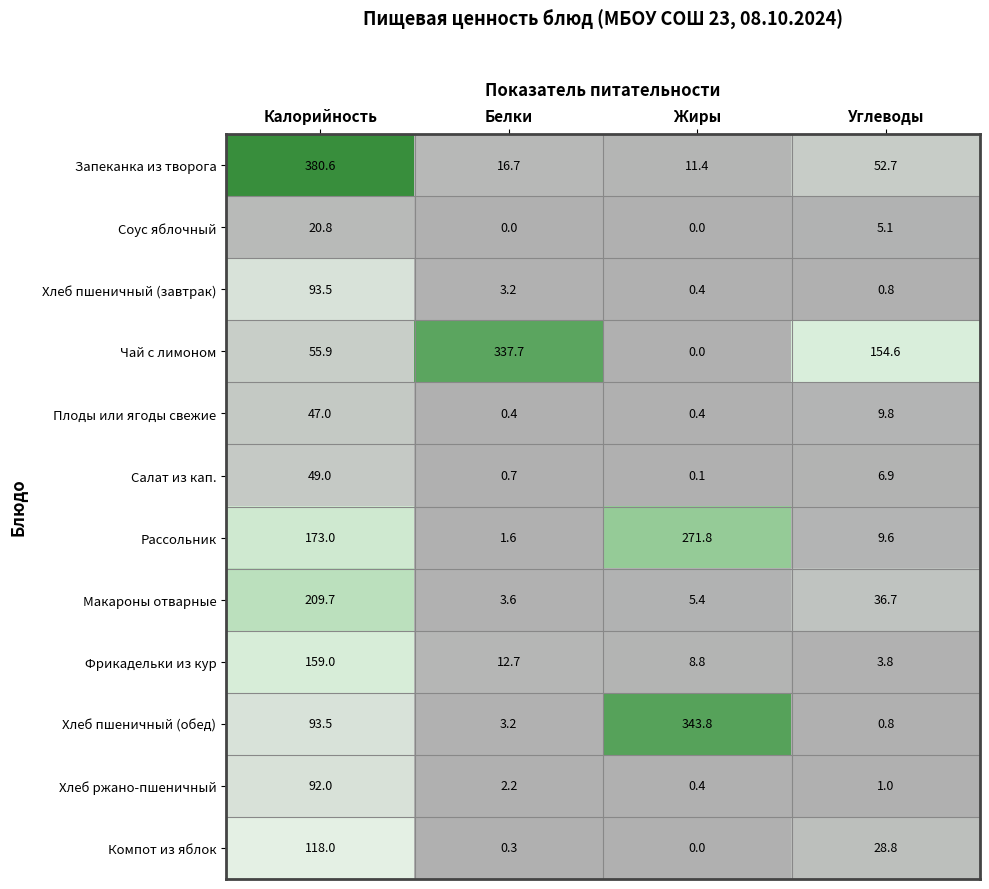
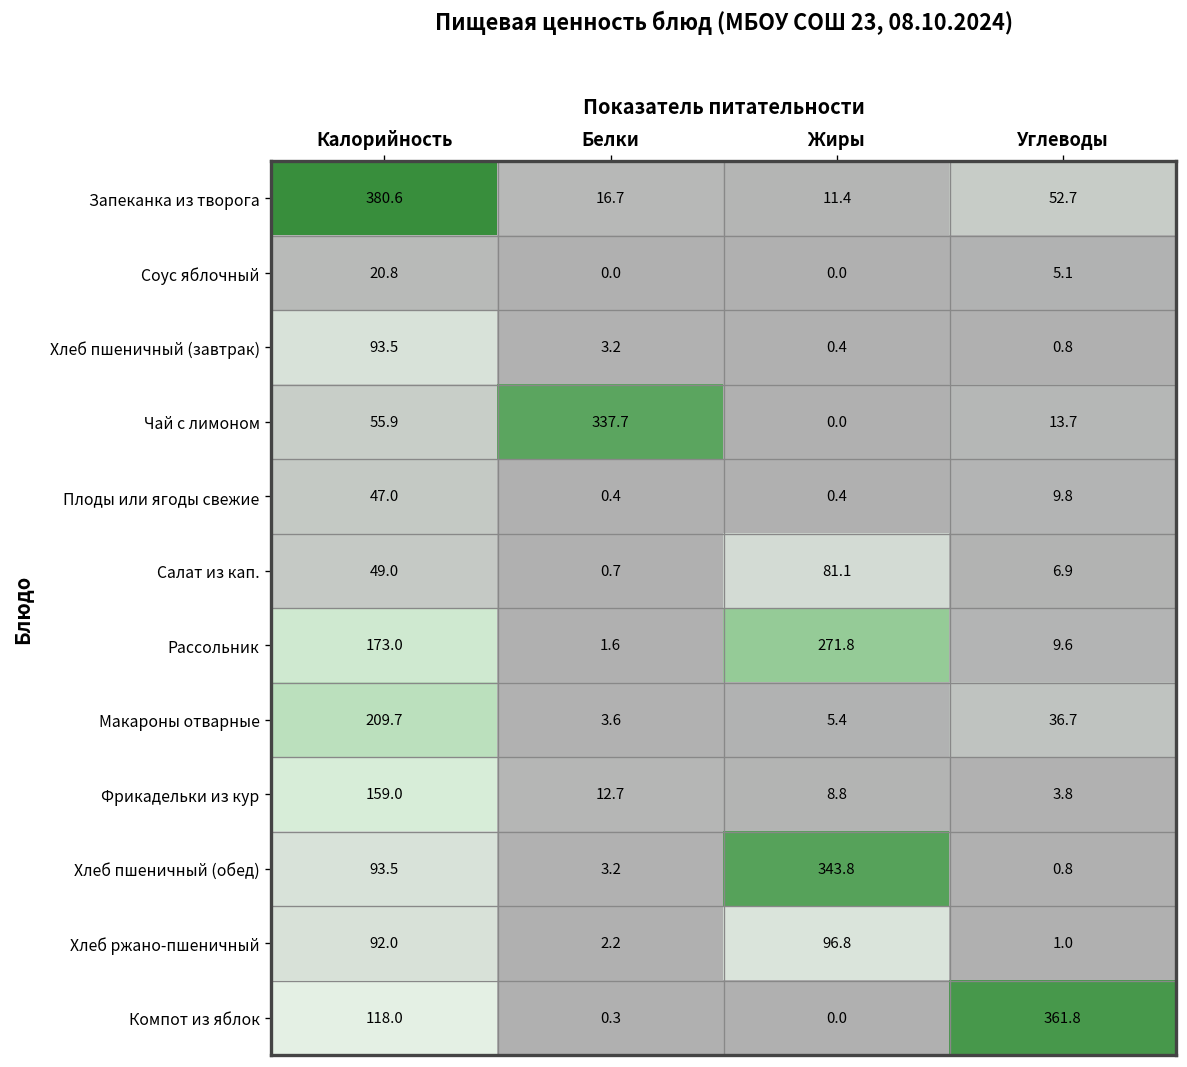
Чай с лимоном, Углеводы: 154.6 -> 13.7
Салат из кап., Жиры: 0.1 -> 81.1
Хлеб ржано-пшеничный, Жиры: 0.4 -> 96.8
Компот из яблок, Углеводы: 28.8 -> 361.8
